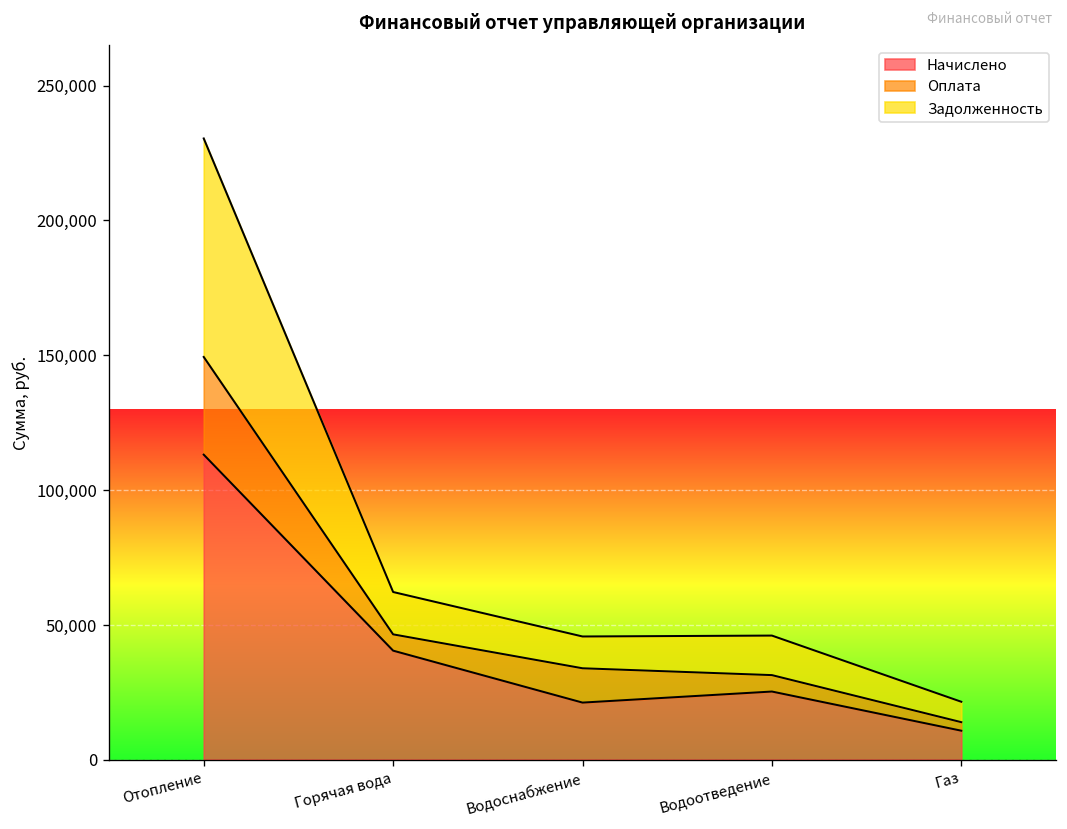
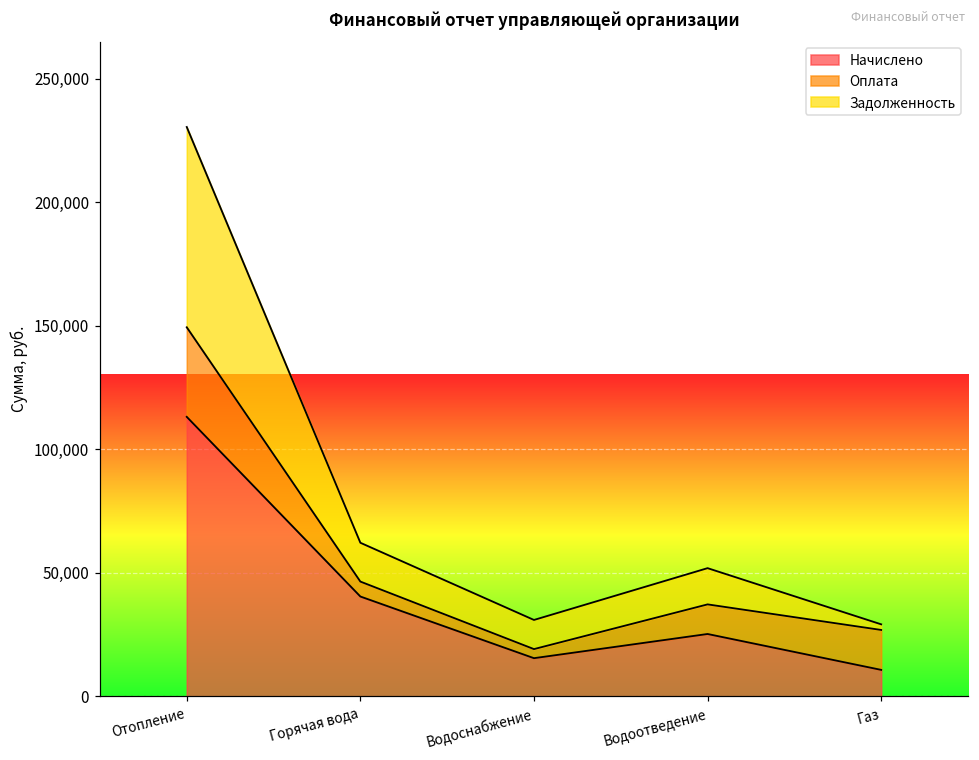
Начислено, Водоснабжение: 21,000 -> 15,000
Оплата, Водоснабжение: 13,000 -> 4,000
Оплата, Водоотведение: 6,000 -> 12,000
Оплата, Газ: 3,000 -> 16,000
Задолженность, Газ: 8,000 -> 2,000
